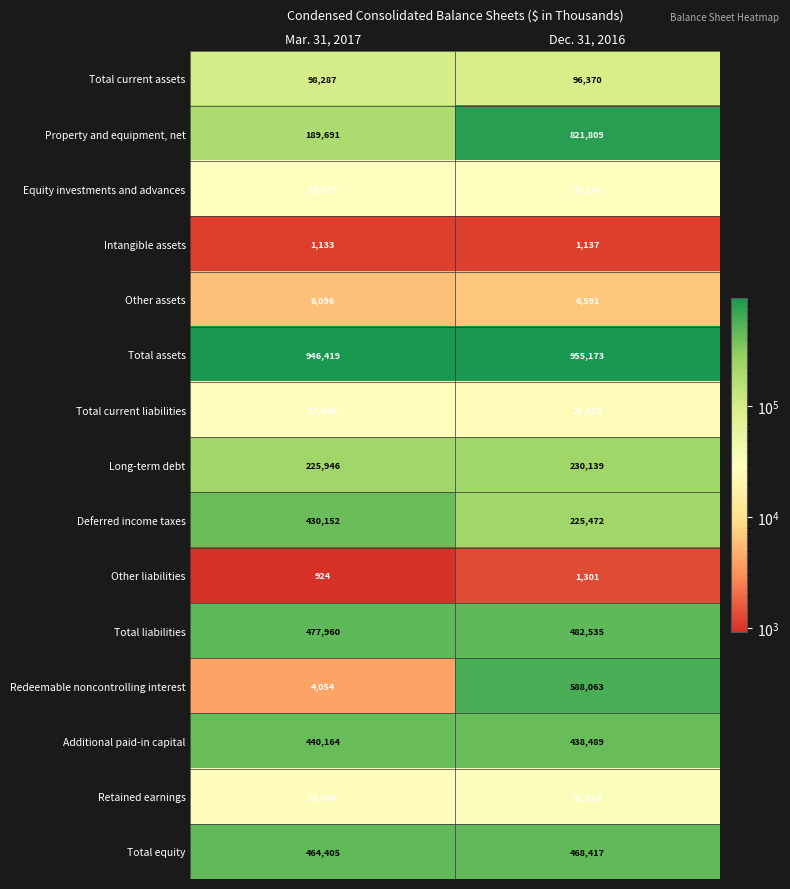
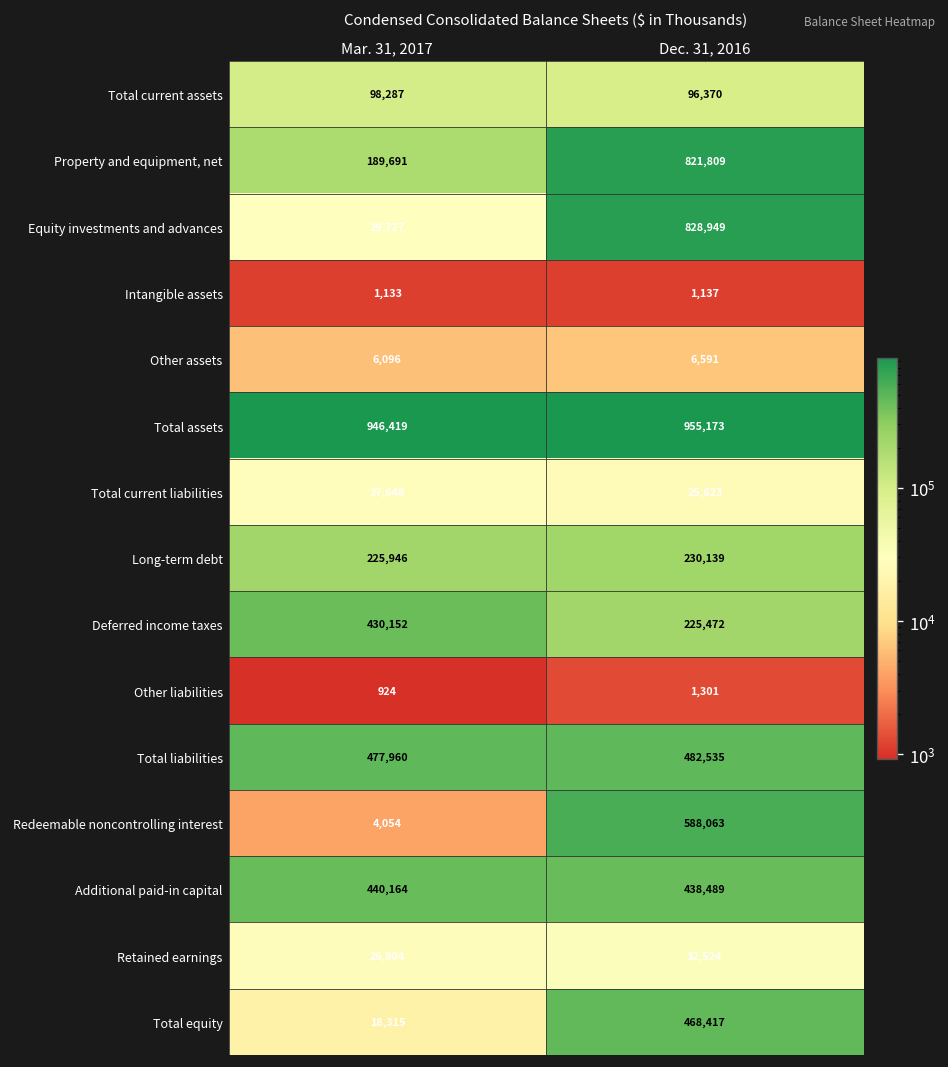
Equity investments and advances, Dec. 31, 2016: 29,266 -> 828,949
Total equity, Mar. 31, 2017: 464,405 -> 18,315
